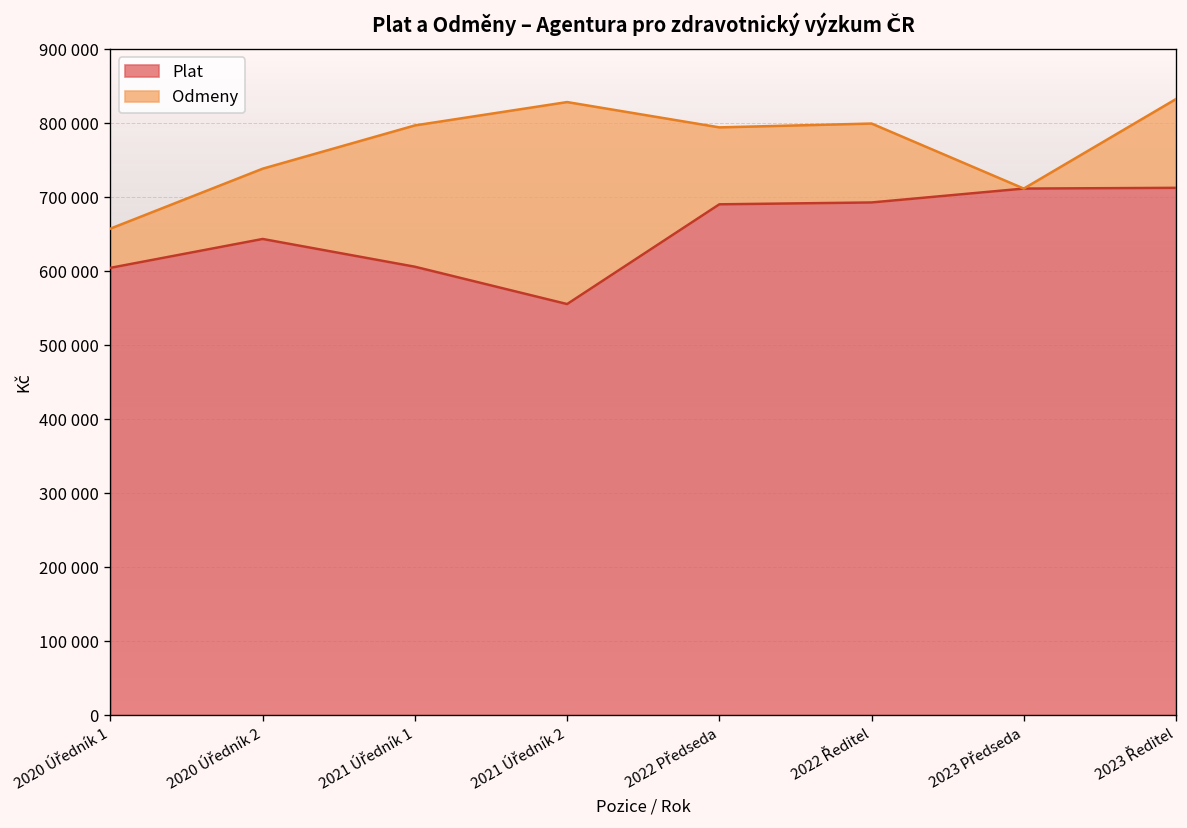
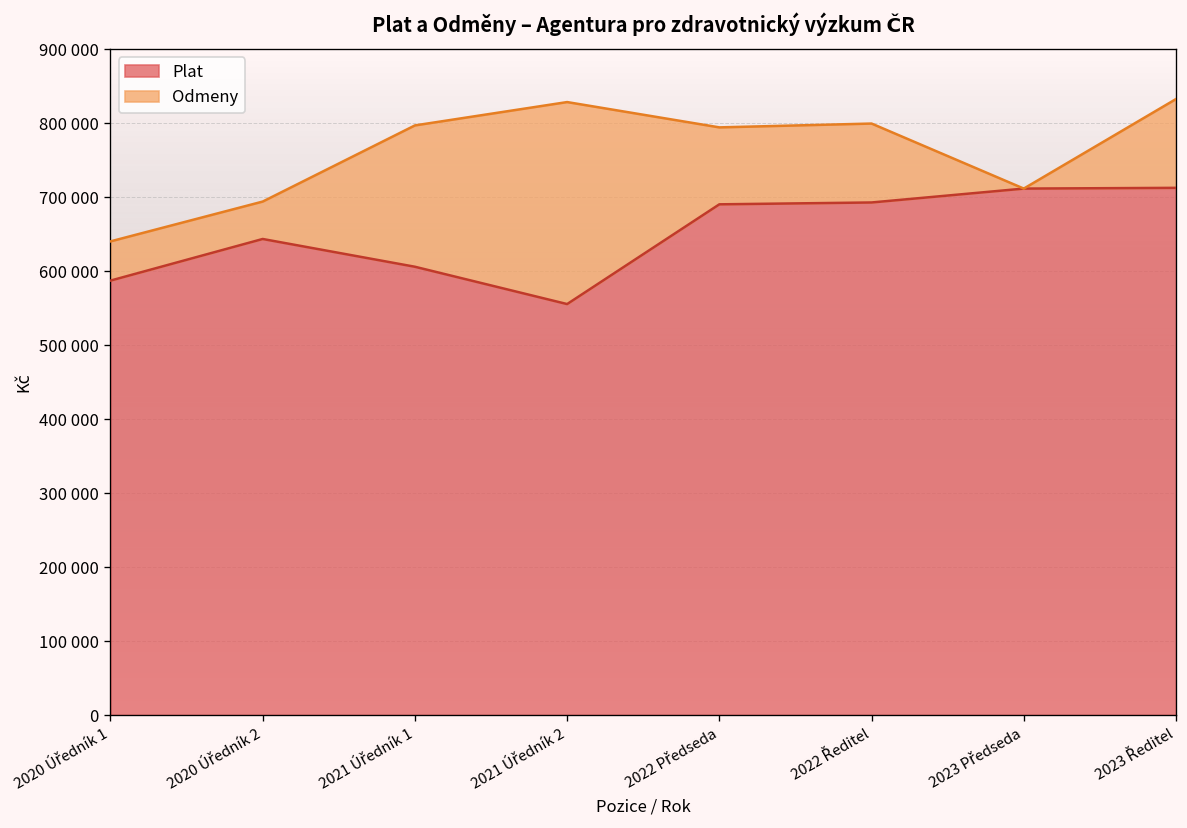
Plat, 2020 Úředník 1: 600000 -> 590000
Odmeny, 2020 Úředník 2: 100000 -> 50000
